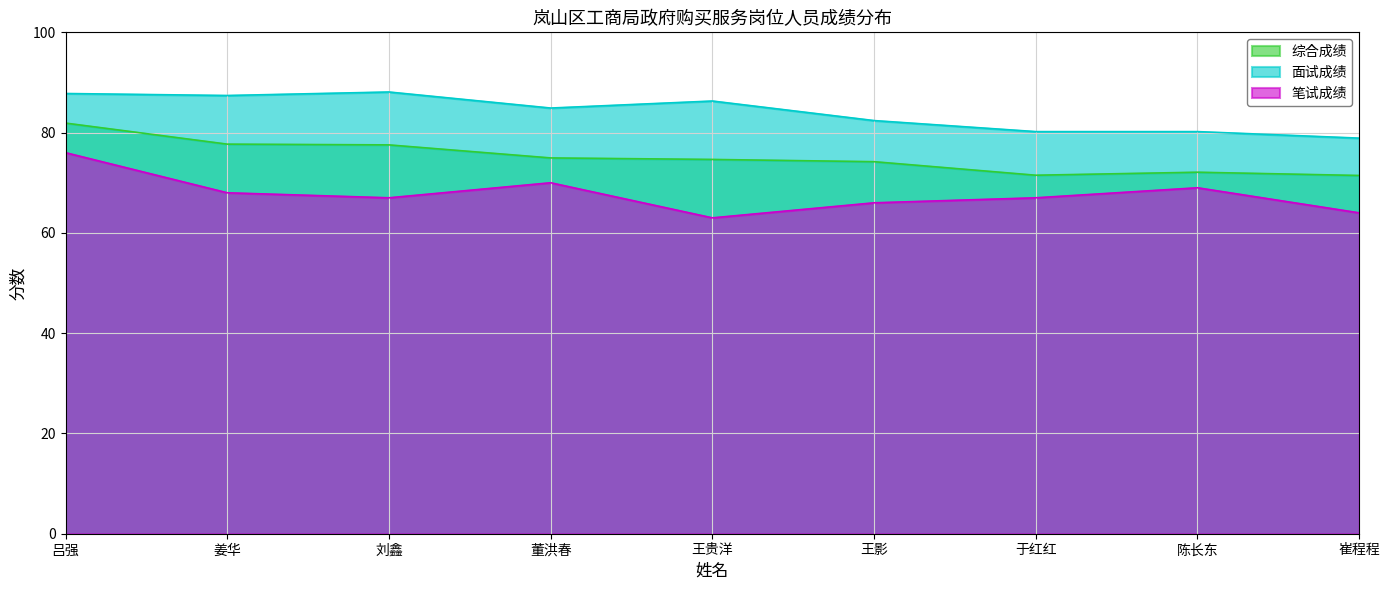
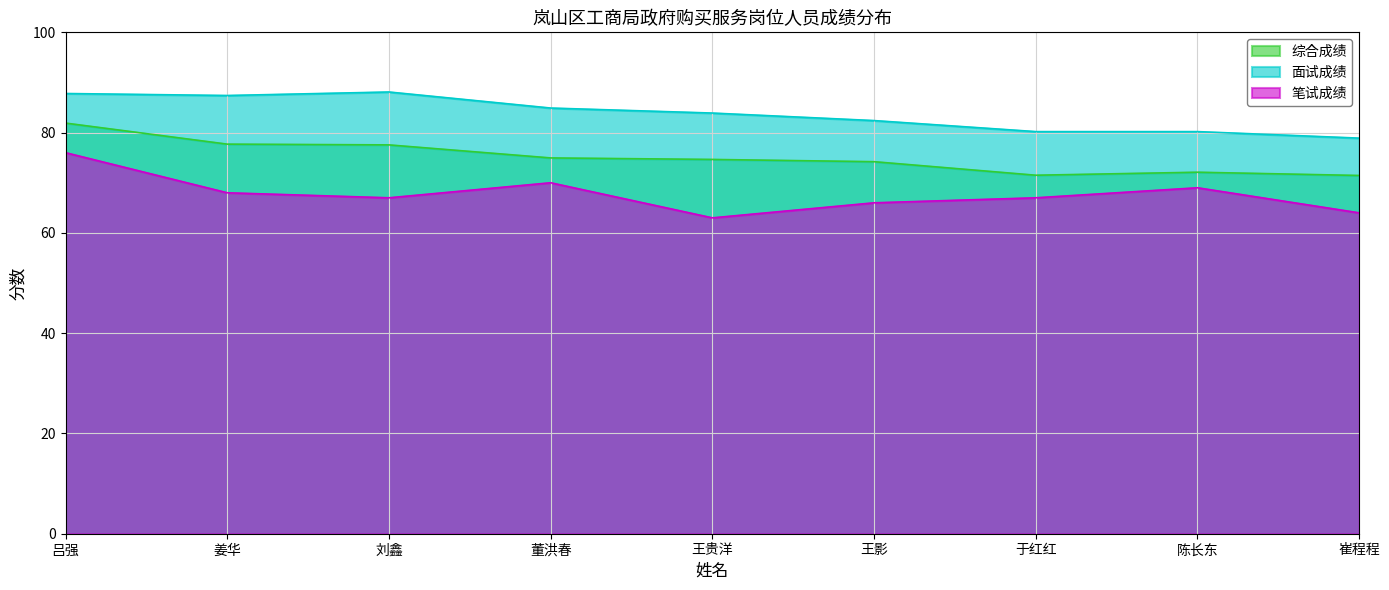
面试成绩, 王贵洋: 86 -> 84
